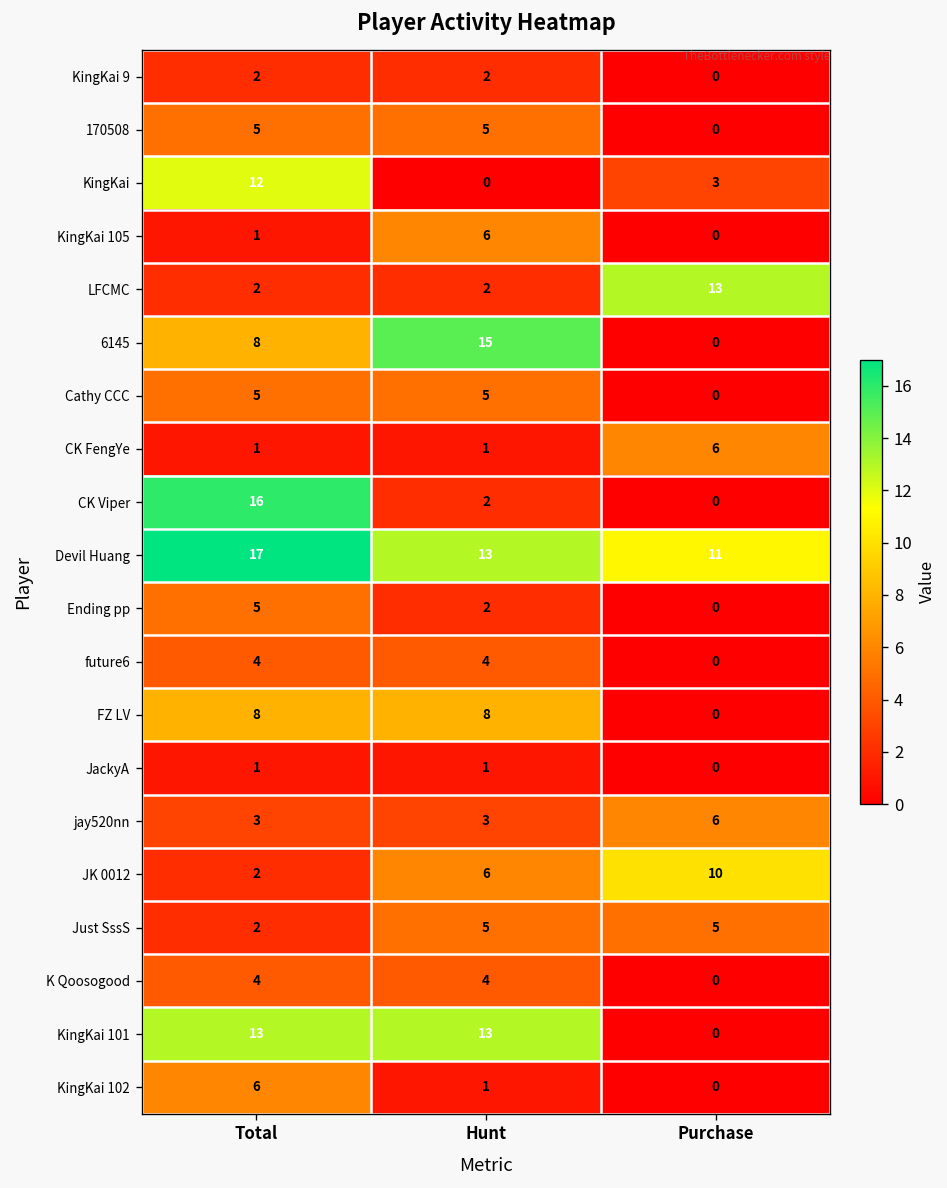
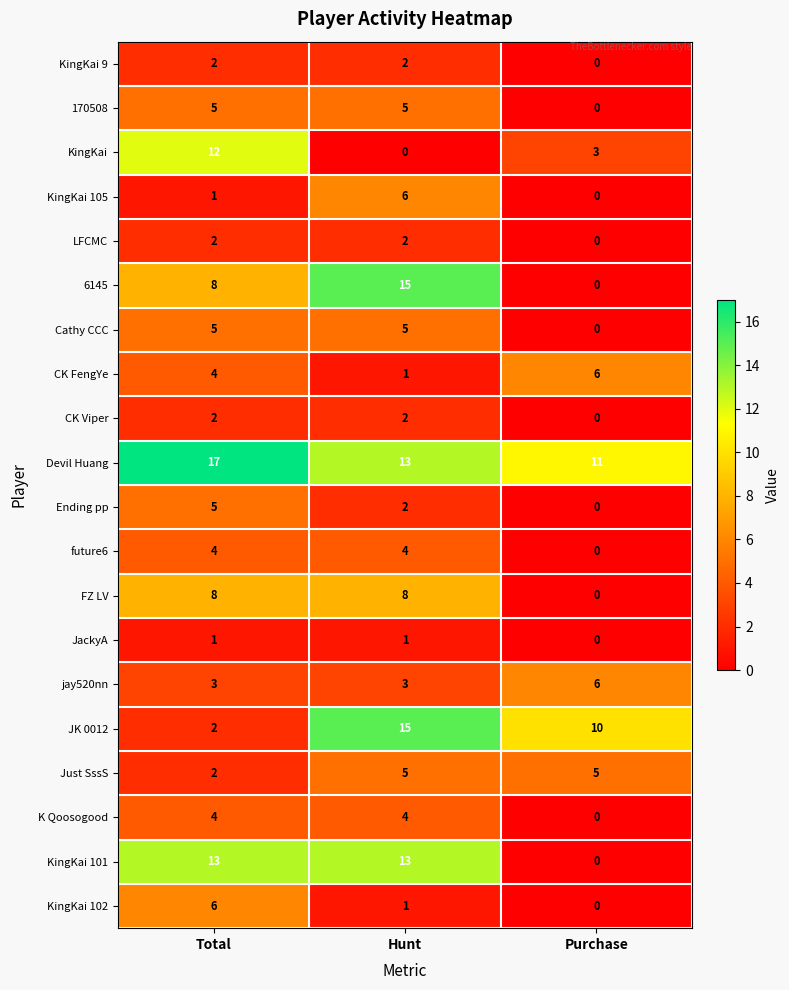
LFCMC, Purchase: 13 -> 0
CK FengYe, Total: 1 -> 4
CK Viper, Total: 16 -> 2
JK 0012, Hunt: 6 -> 15
